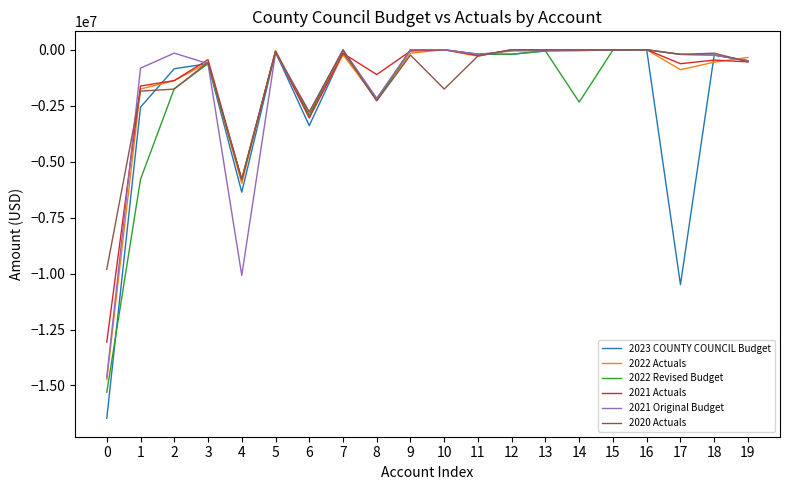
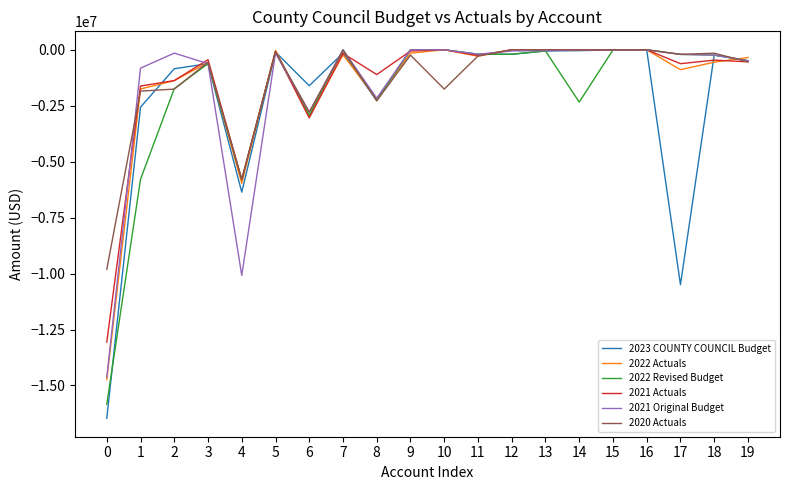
2022 Revised Budget, 0: -15300000 -> -15800000
2023 COUNTY COUNCIL Budget, 6: -3400000 -> -1600000
